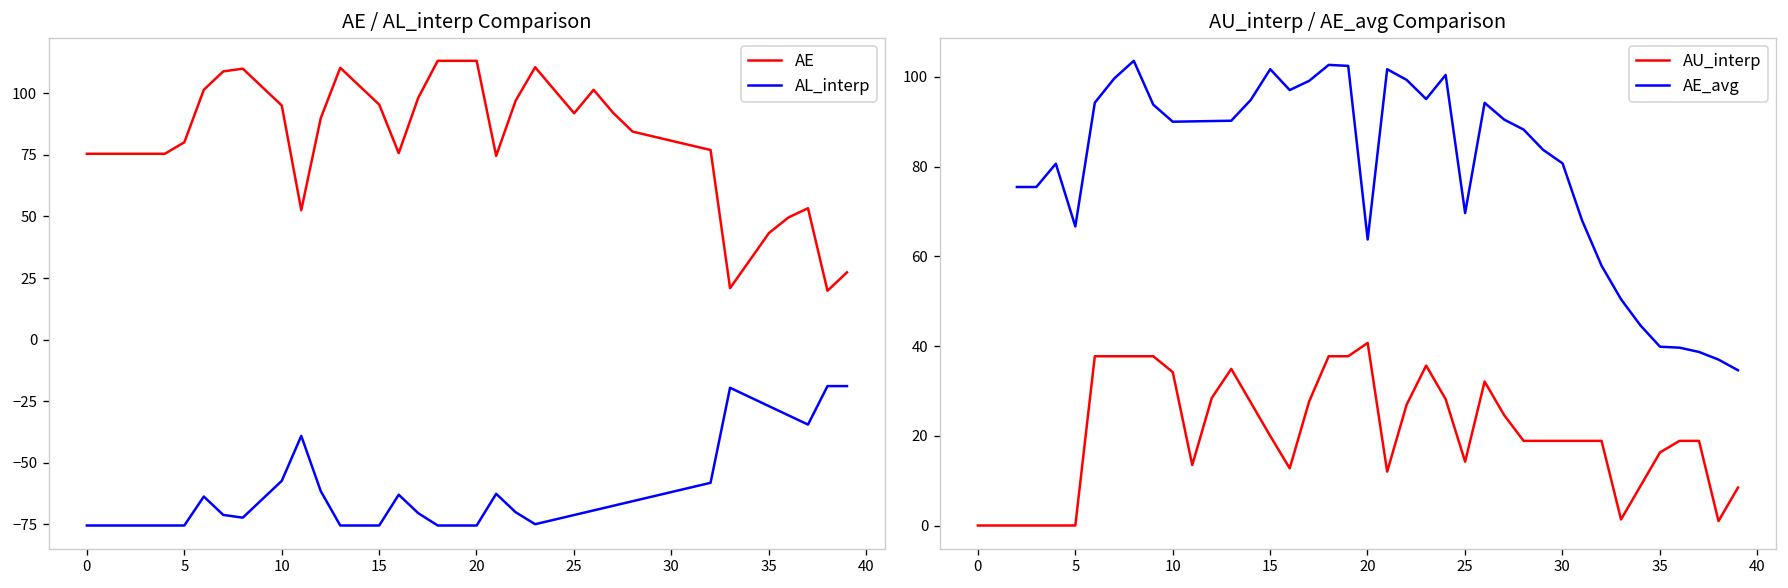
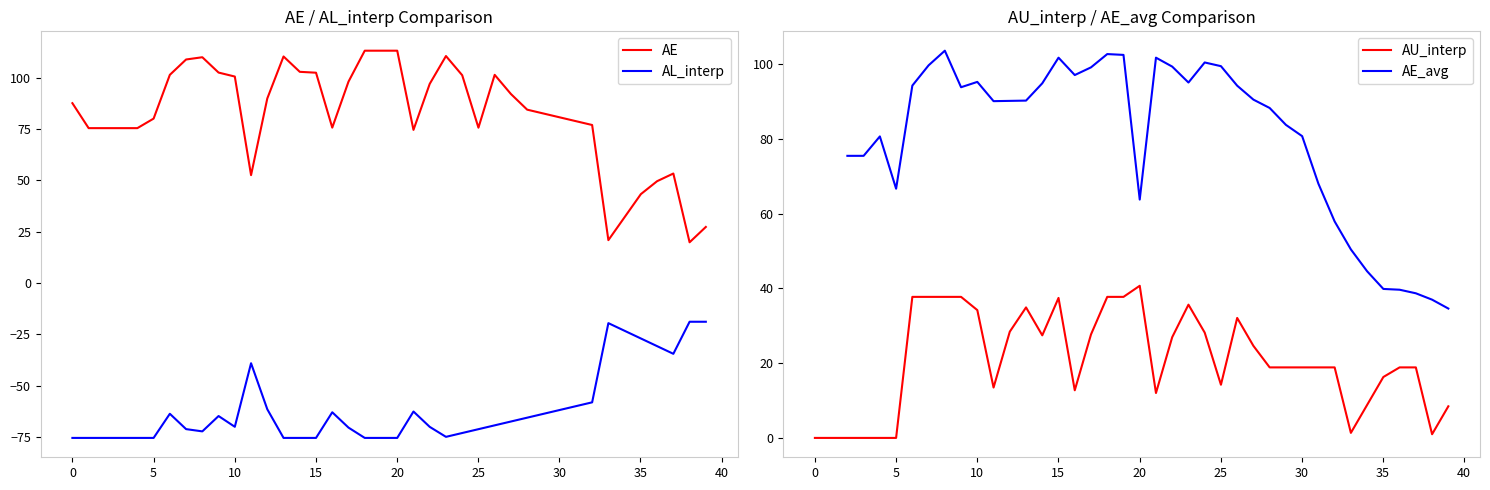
AE / AL_interp Comparison, AE, 0: 75 -> 88
AE / AL_interp Comparison, AE, 10: 95 -> 101
AE / AL_interp Comparison, AL_interp, 10: -57 -> -70
AE / AL_interp Comparison, AE, 15: 95 -> 102
AE / AL_interp Comparison, AE, 25: 92 -> 76
AU_interp / AE_avg Comparison, AE_avg, 10: 90 -> 95
AU_interp / AE_avg Comparison, AU_interp, 15: 20 -> 37
AU_interp / AE_avg Comparison, AE_avg, 25: 70 -> 99
